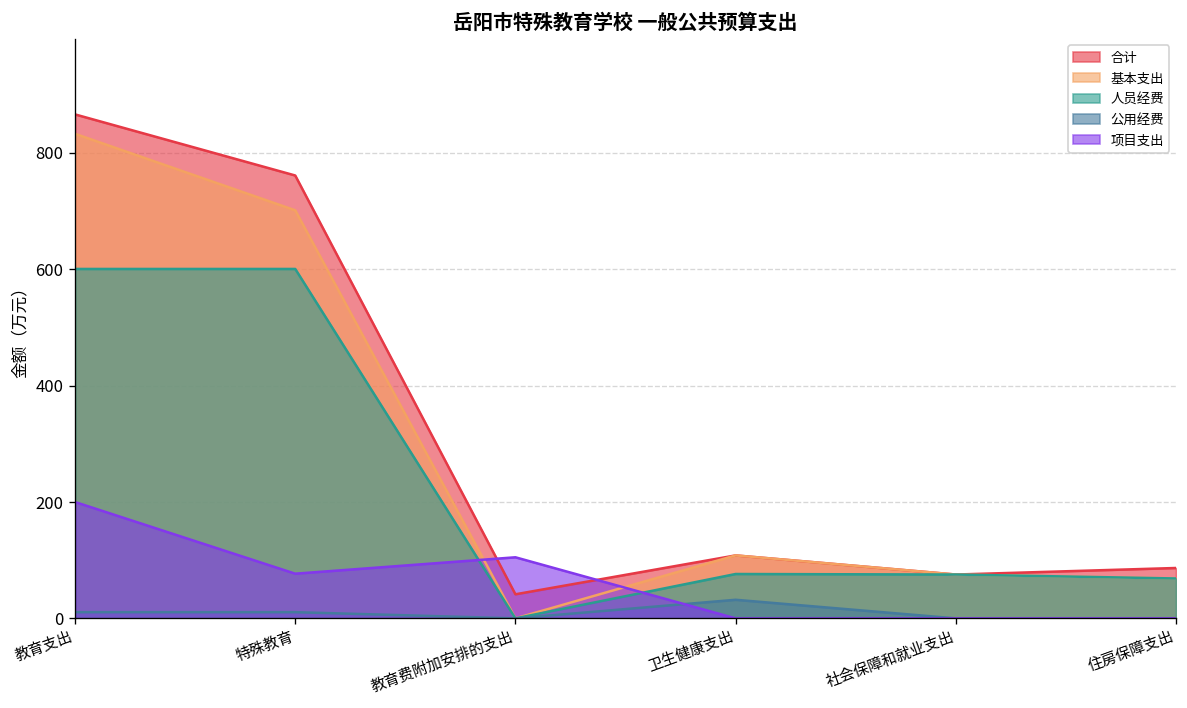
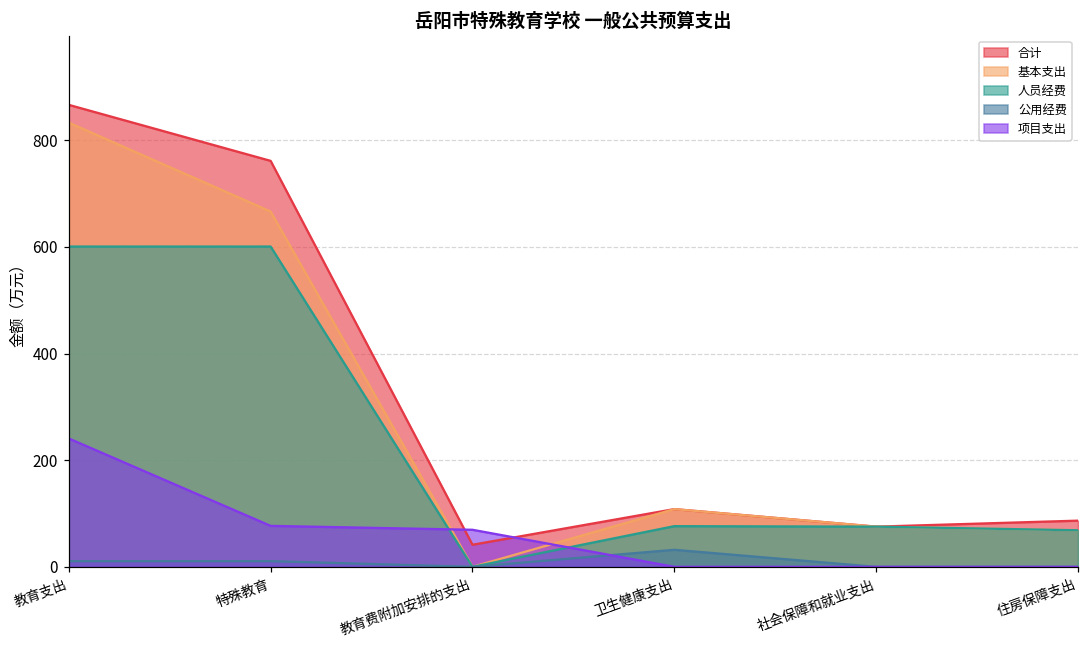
项目支出, 教育支出: 200 -> 240
基本支出, 特殊教育: 700 -> 670
项目支出, 教育费附加安排的支出: 110 -> 70
